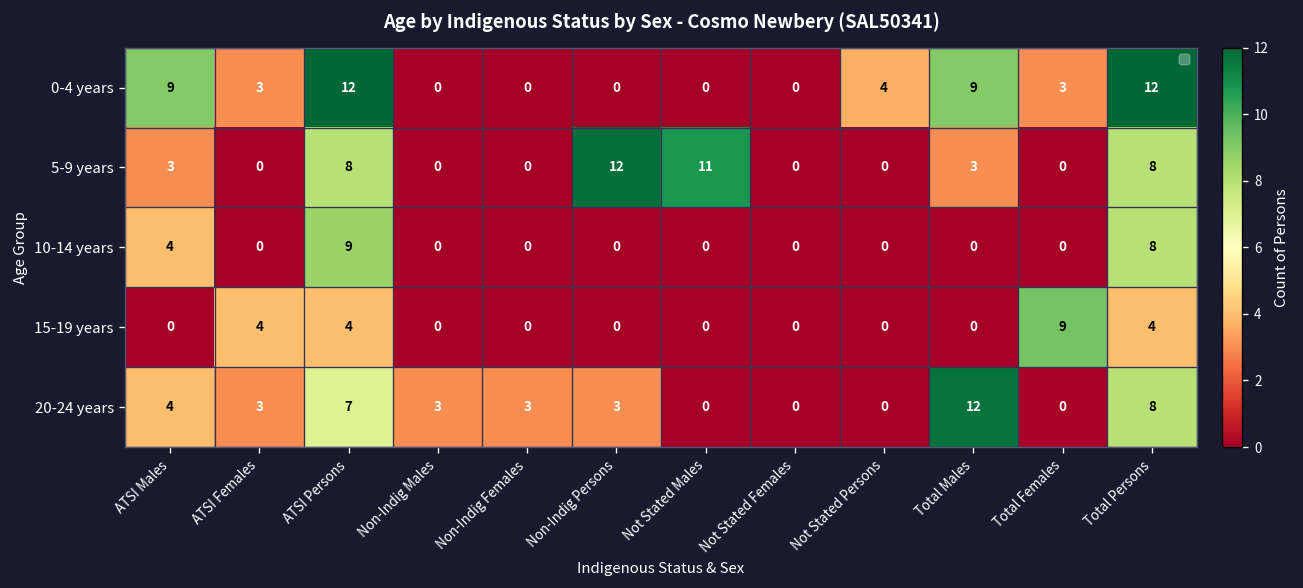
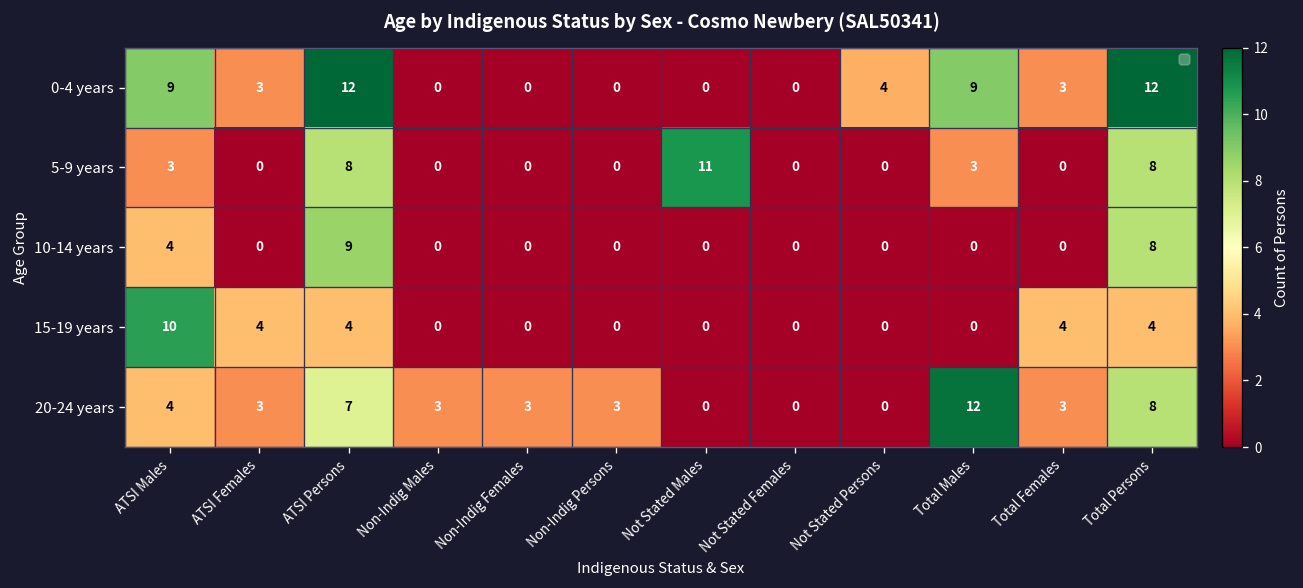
5-9 years, Non-Indig Persons: 12 -> 0
15-19 years, ATSI Males: 0 -> 10
15-19 years, Total Females: 9 -> 4
20-24 years, Total Females: 0 -> 3
